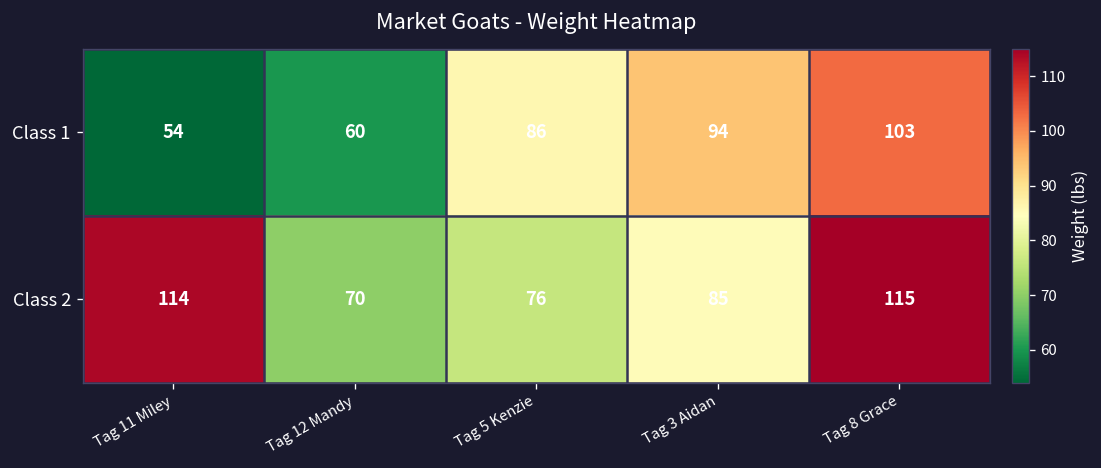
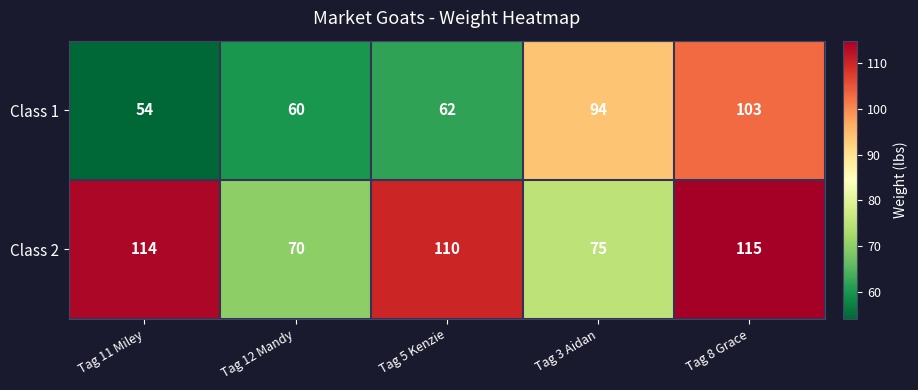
Class 1, Tag 5 Kenzie: 86 -> 62
Class 2, Tag 5 Kenzie: 76 -> 110
Class 2, Tag 3 Aidan: 85 -> 75
